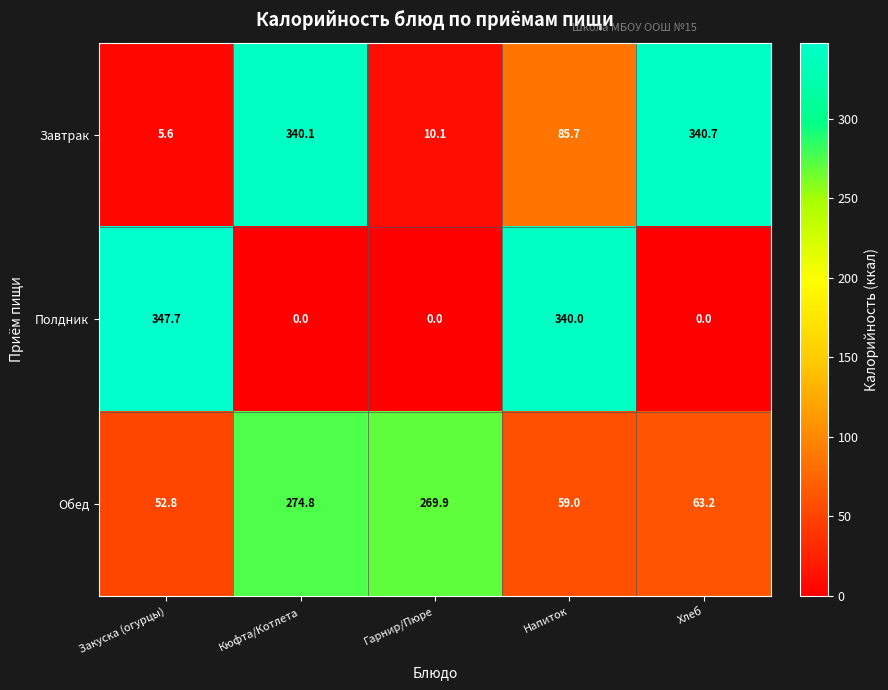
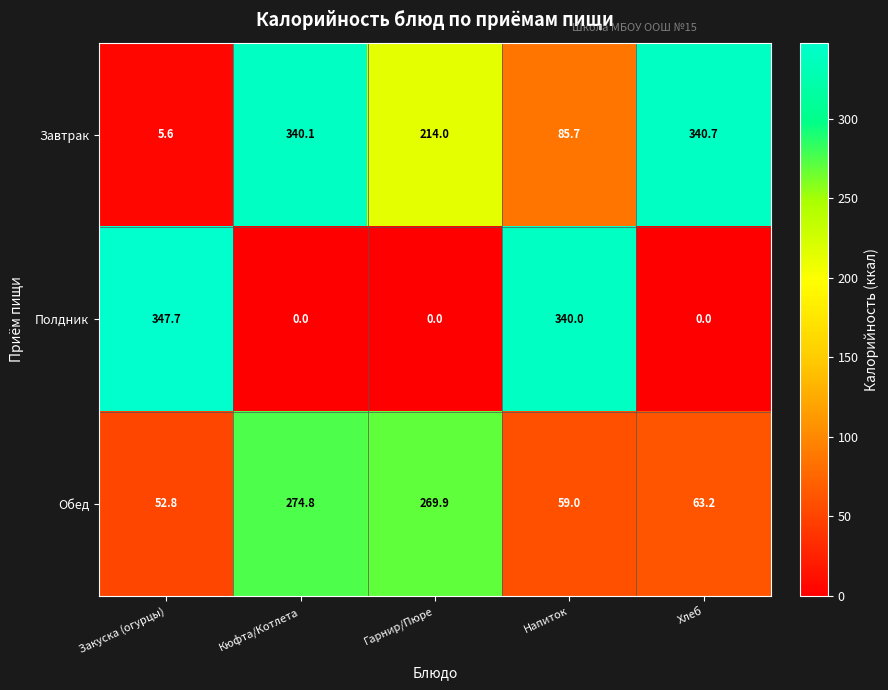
Завтрак, Гарнир/Пюре: 10.1 -> 214.0
